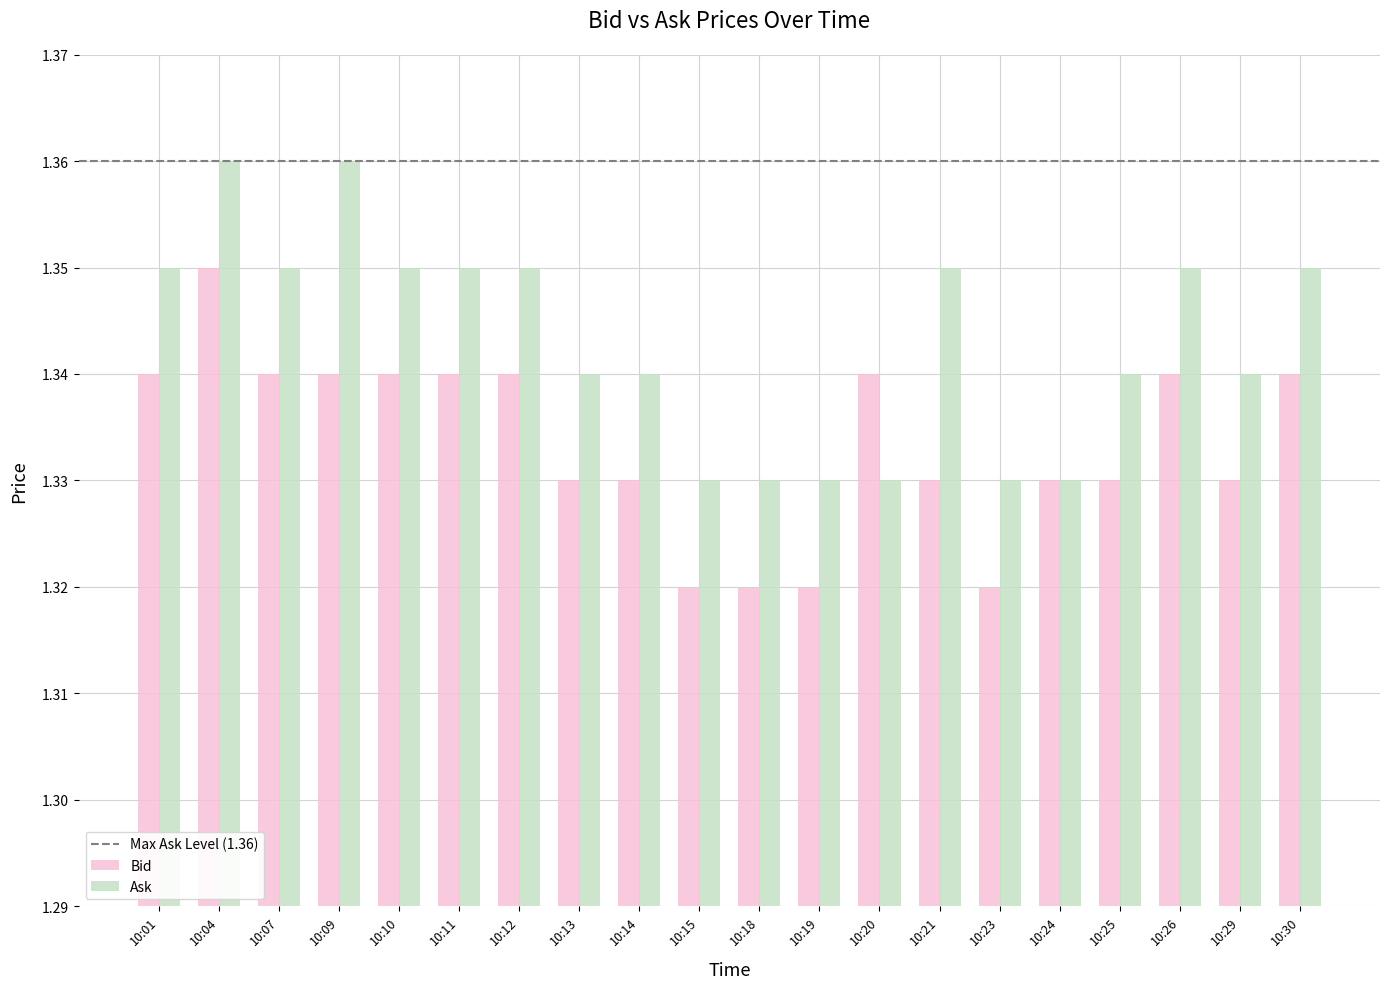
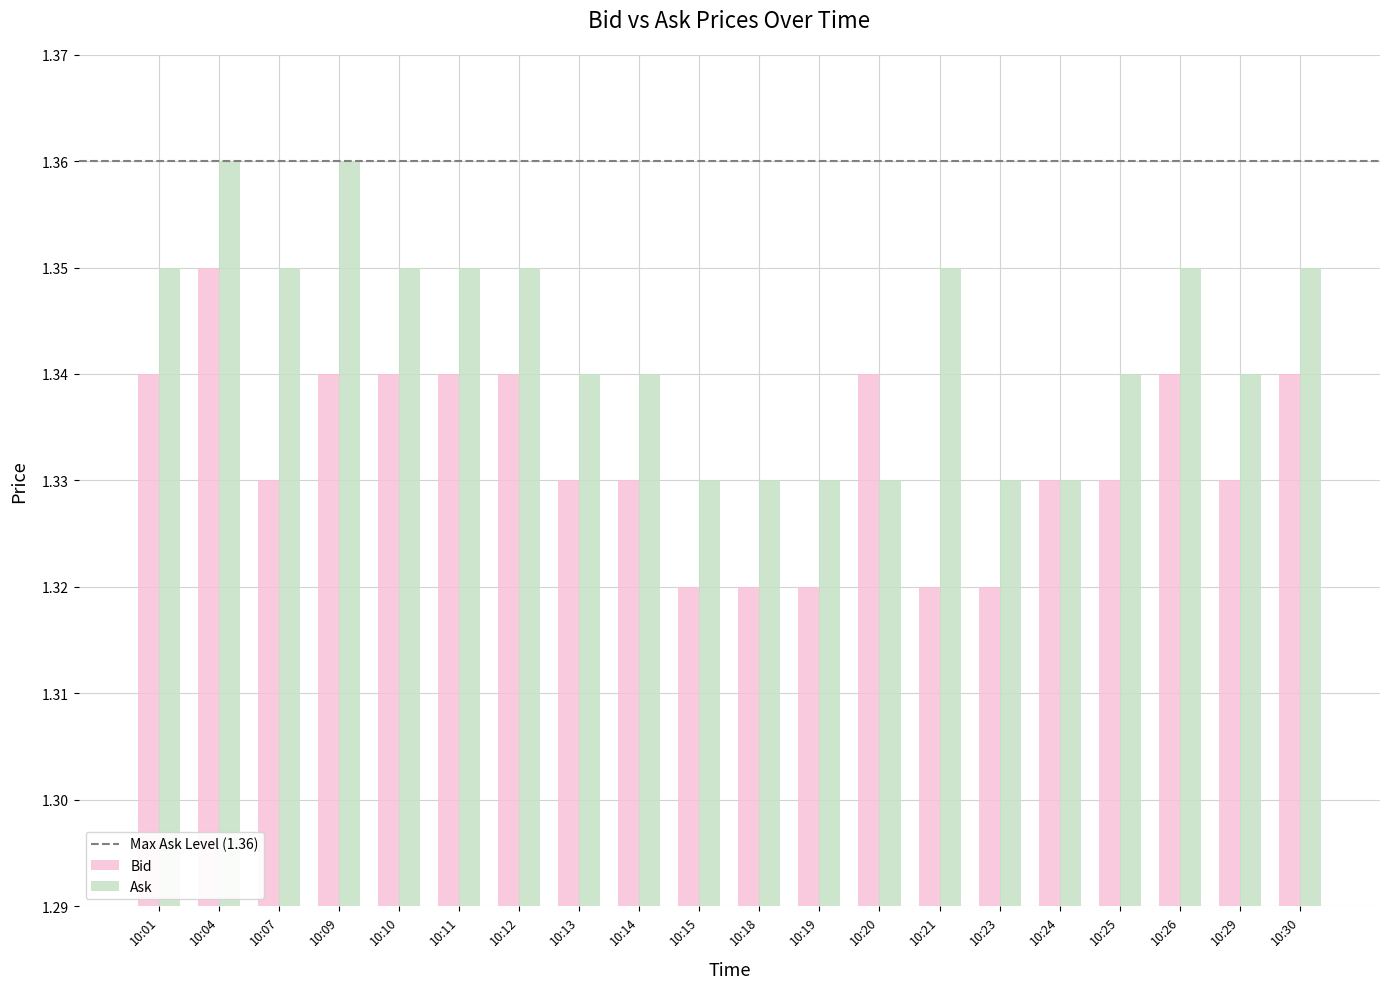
Bid, 10:07: 1.34 -> 1.33
Bid, 10:21: 1.33 -> 1.32
